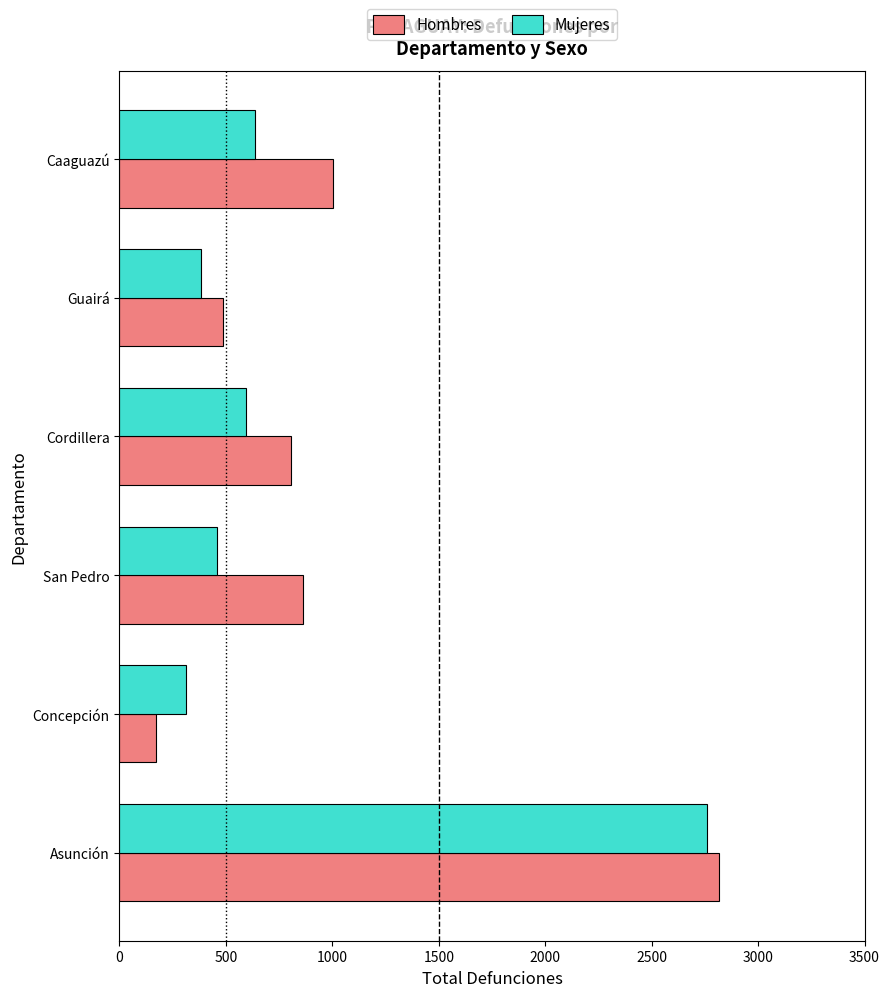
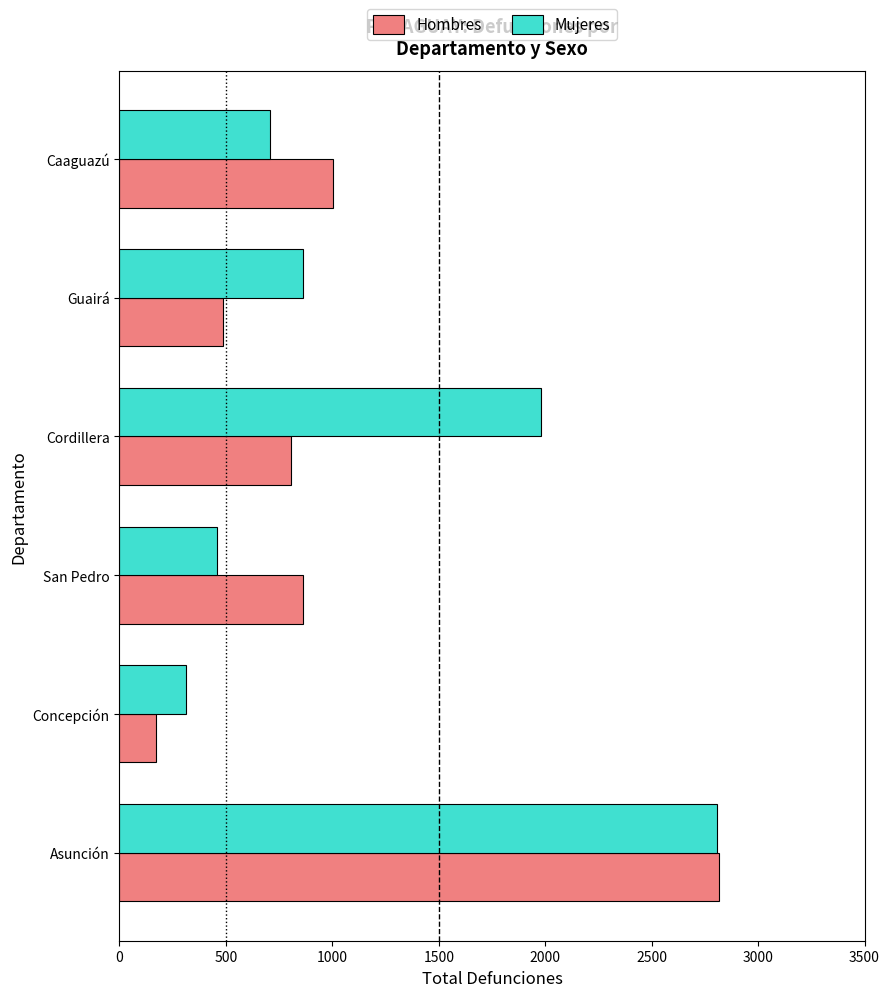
Mujeres, Caaguazú: 640 -> 710
Mujeres, Guairá: 380 -> 860
Mujeres, Cordillera: 590 -> 1980
Mujeres, Asunción: 2760 -> 2810
